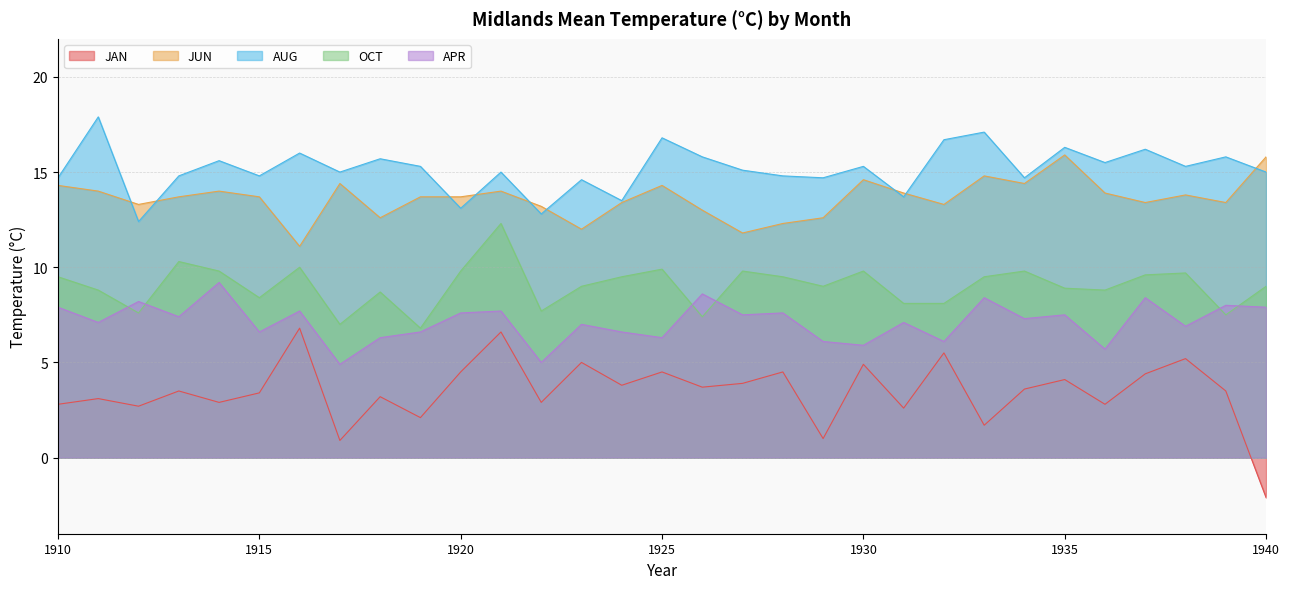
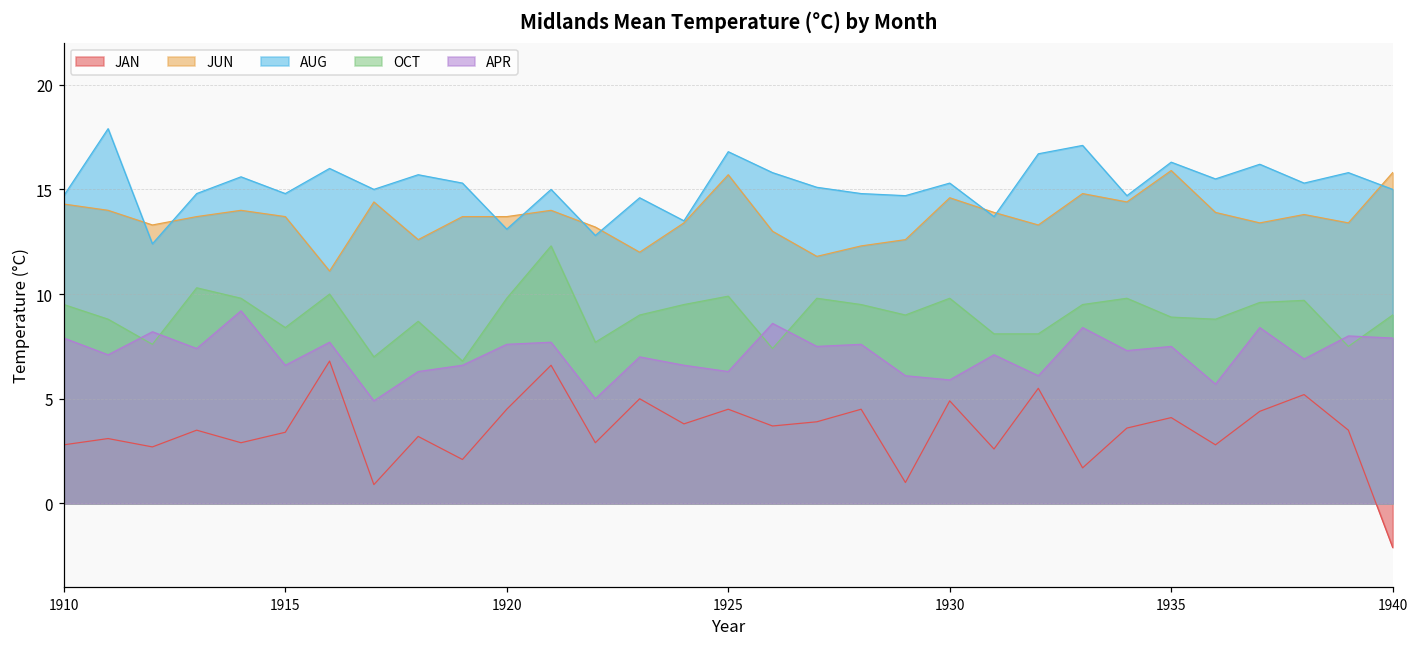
JUN, 1925: 14.3 -> 15.7
